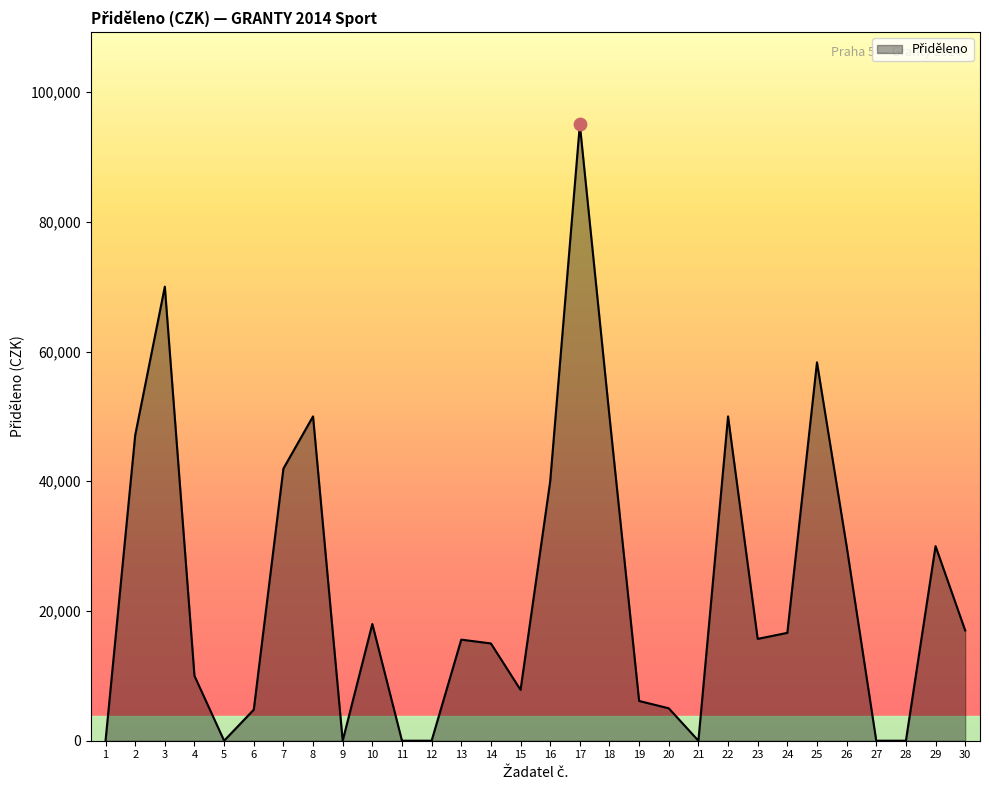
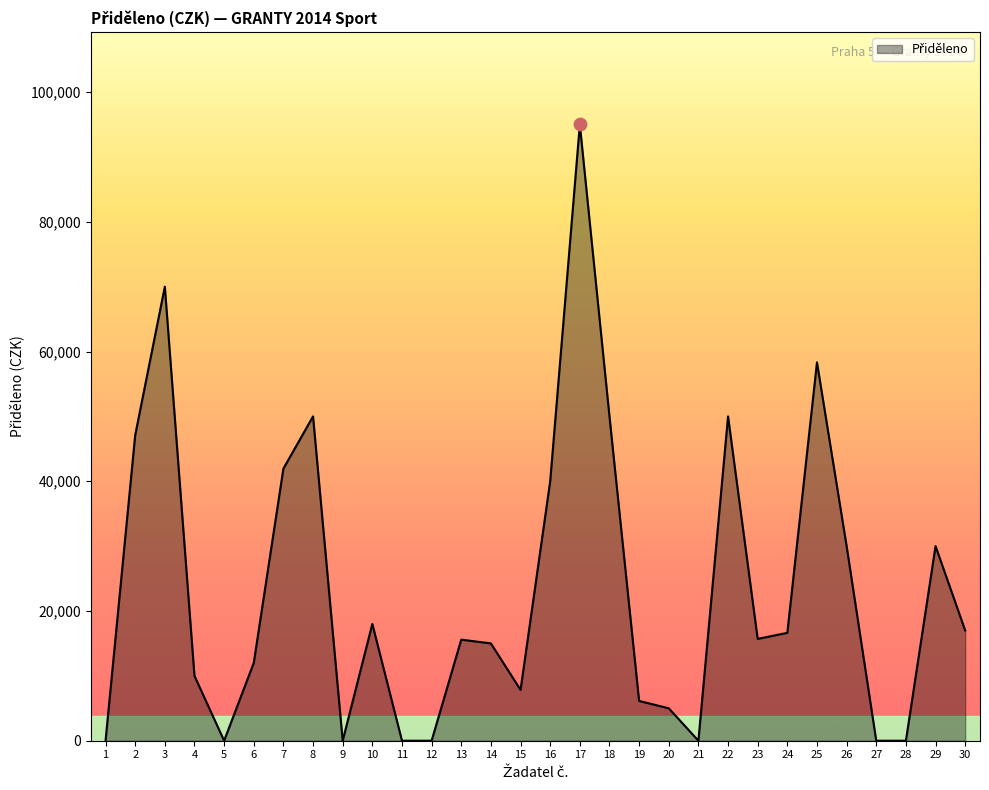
Přiděleno, 6: 5,000 -> 12,000
